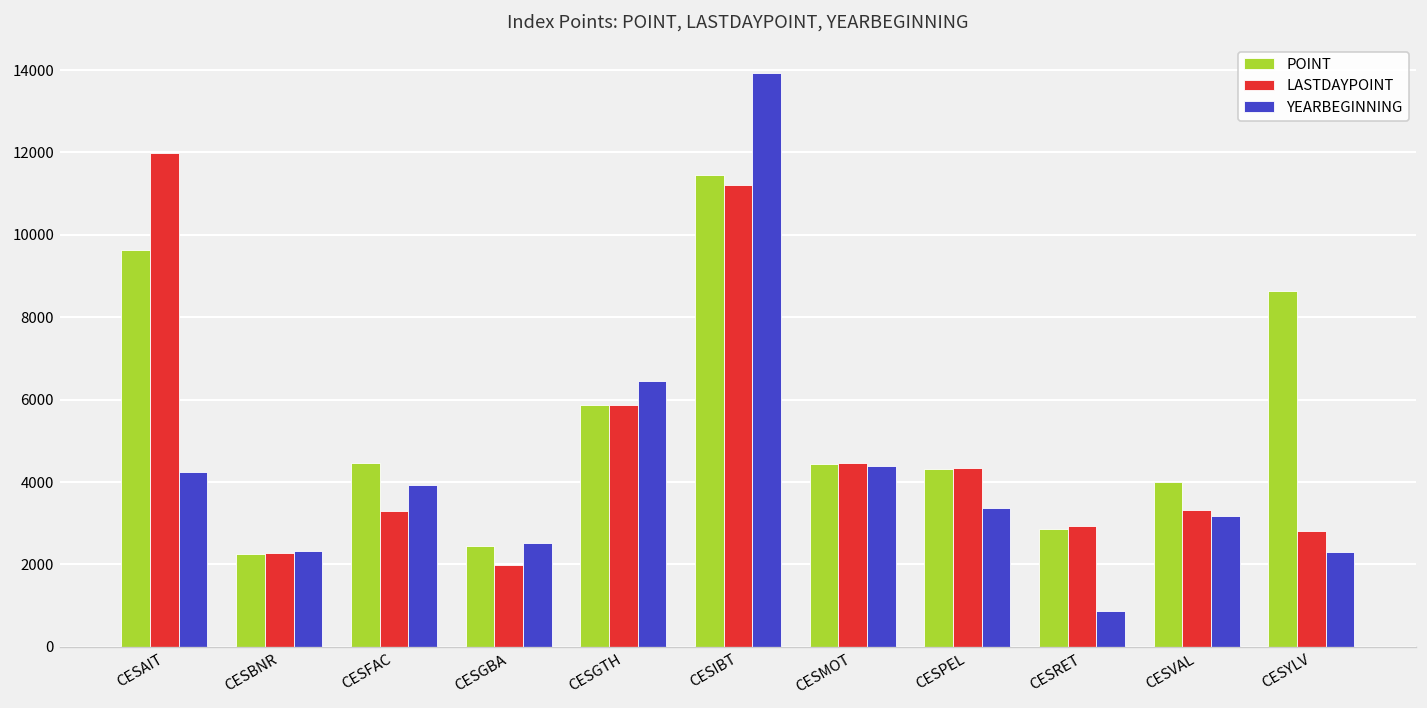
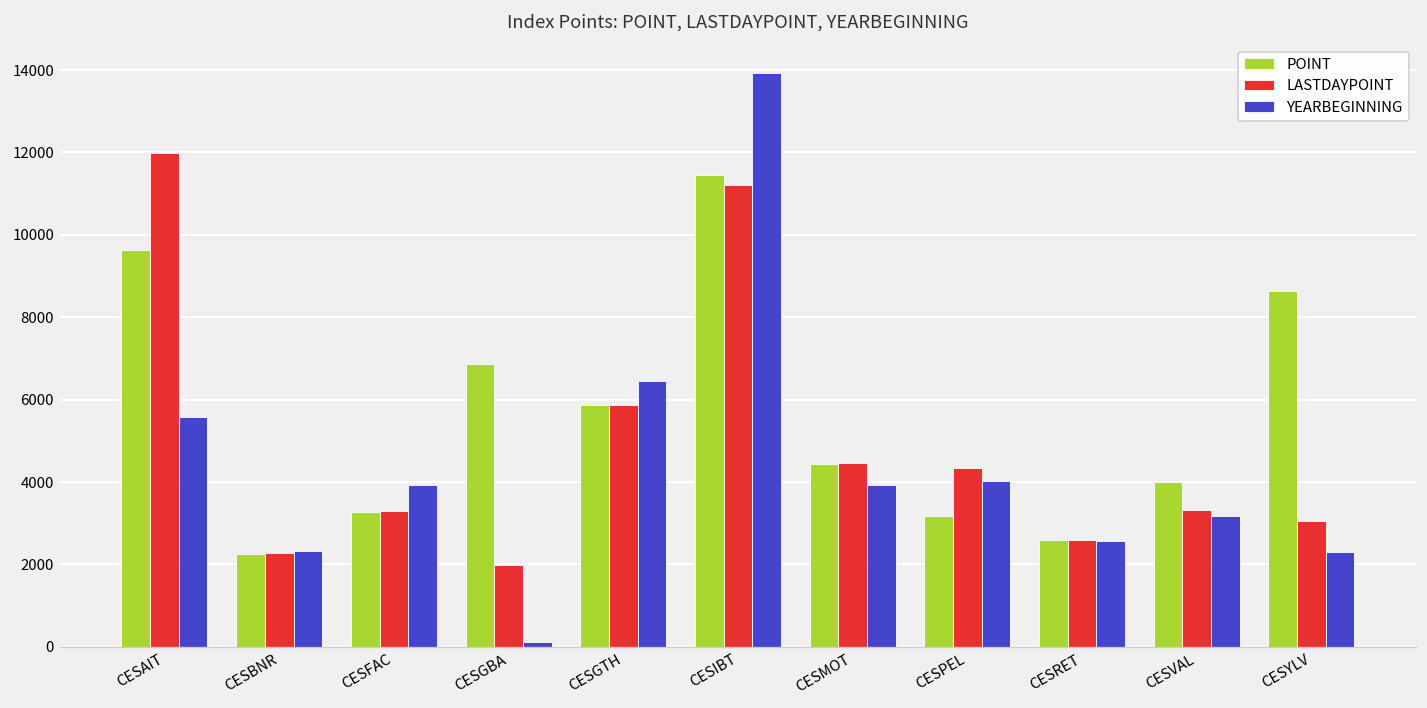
YEARBEGINNING, CESAIT: 4200 -> 5600
POINT, CESFAC: 4500 -> 3300
POINT, CESGBA: 2500 -> 6900
YEARBEGINNING, CESGBA: 2500 -> 100
YEARBEGINNING, CESMOT: 4400 -> 3900
POINT, CESPEL: 4300 -> 3200
YEARBEGINNING, CESPEL: 3400 -> 4000
POINT, CESRET: 2900 -> 2600
LASTDAYPOINT, CESRET: 2900 -> 2600
YEARBEGINNING, CESRET: 900 -> 2600
LASTDAYPOINT, CESYLV: 2800 -> 3100
